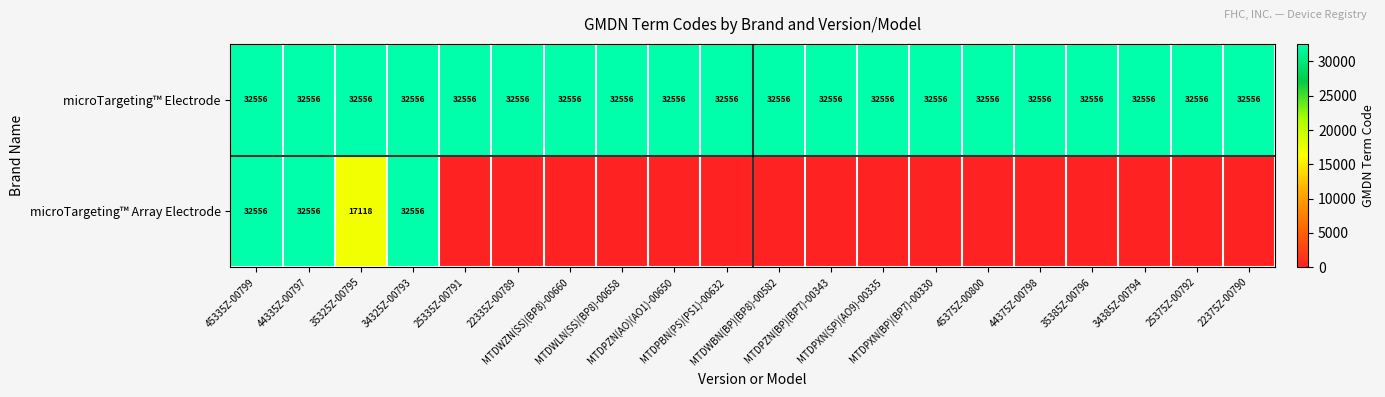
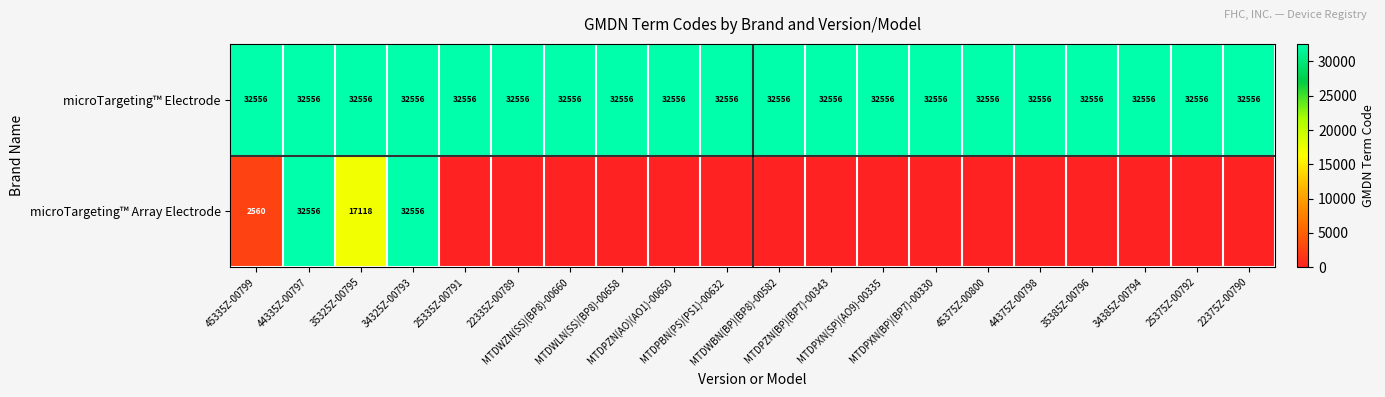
microTargeting™ Array Electrode, 45335Z-00799: 32556 -> 2560
